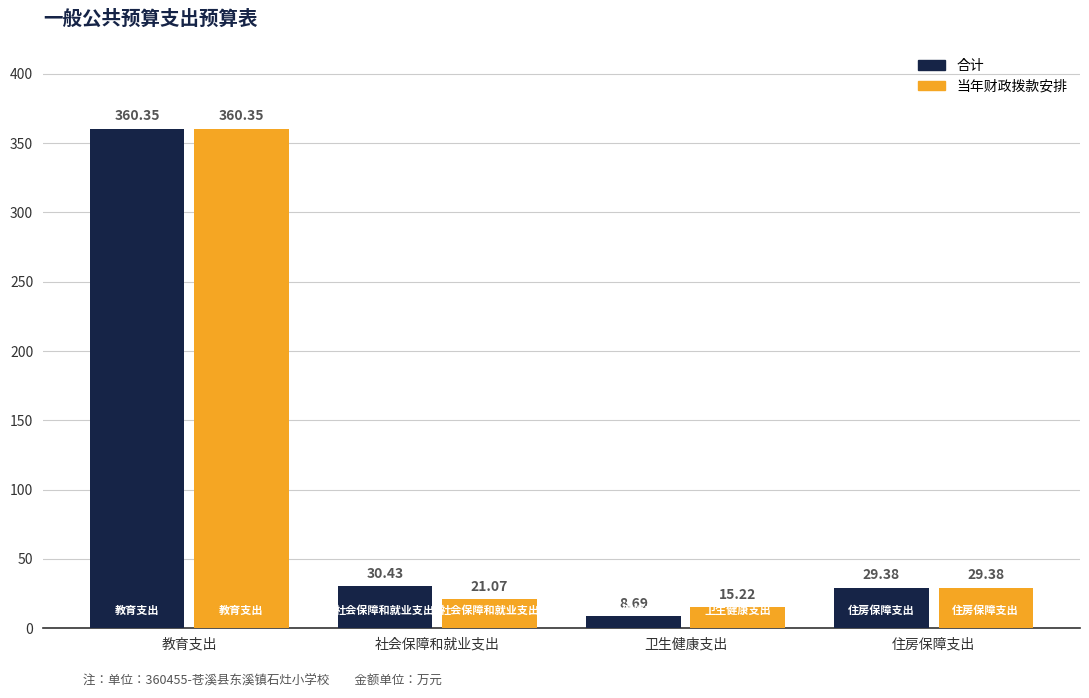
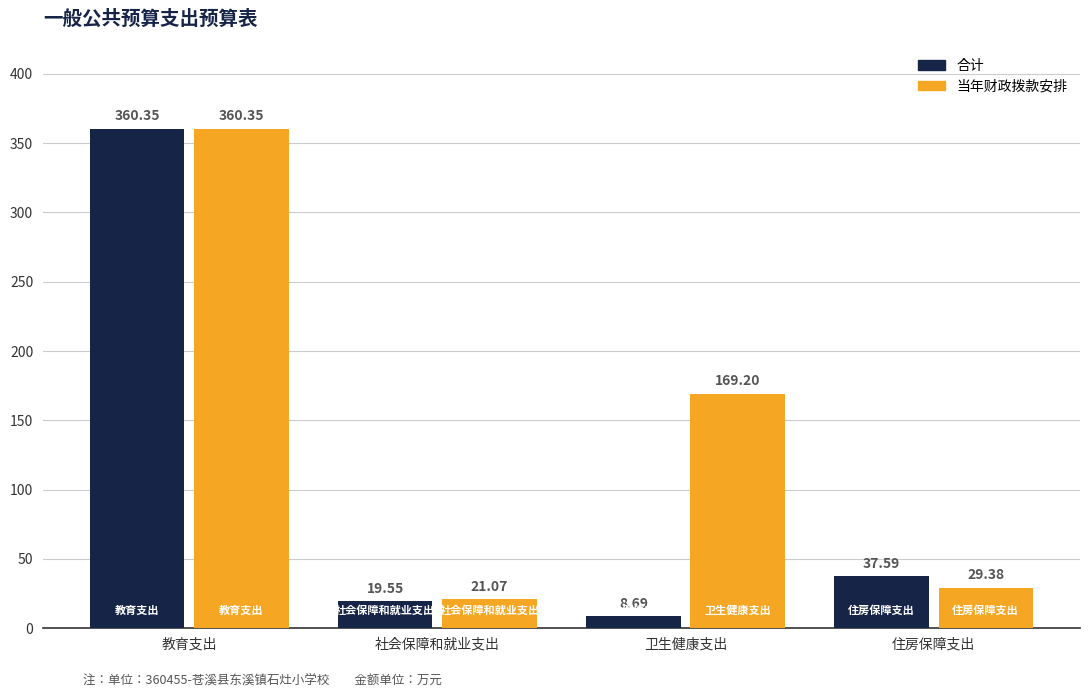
合计, 社会保障和就业支出: 30.43 -> 19.55
当年财政拨款安排, 卫生健康支出: 15.22 -> 169.20
合计, 住房保障支出: 29.38 -> 37.59
